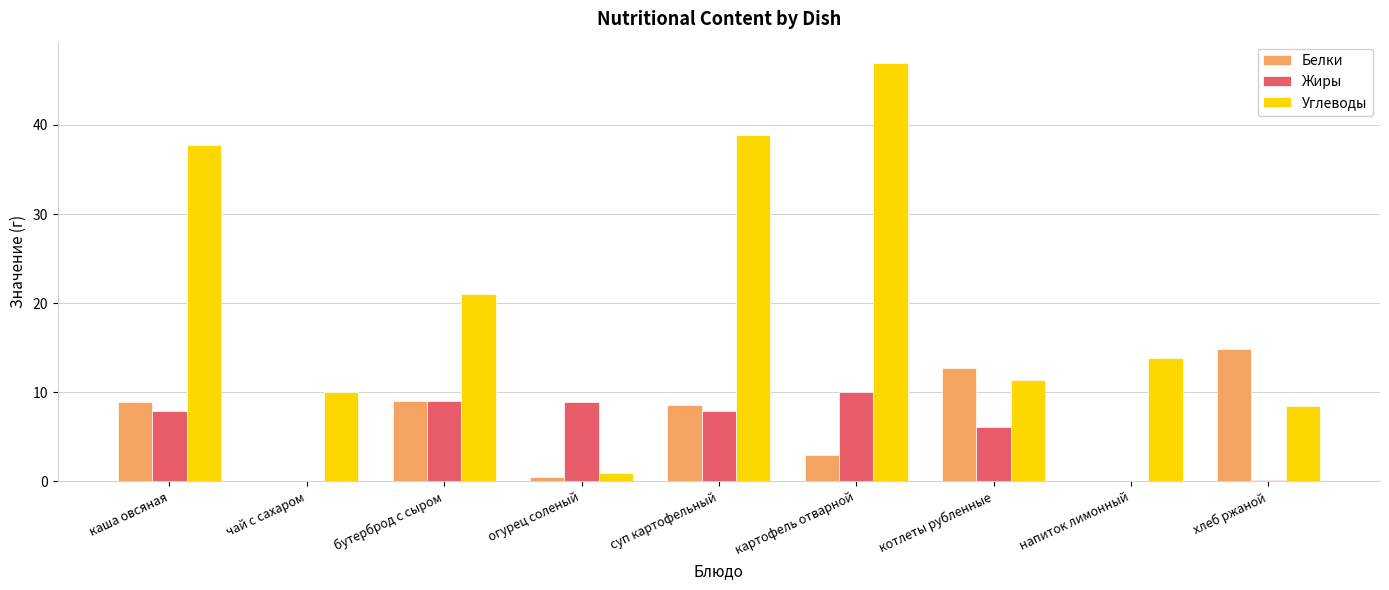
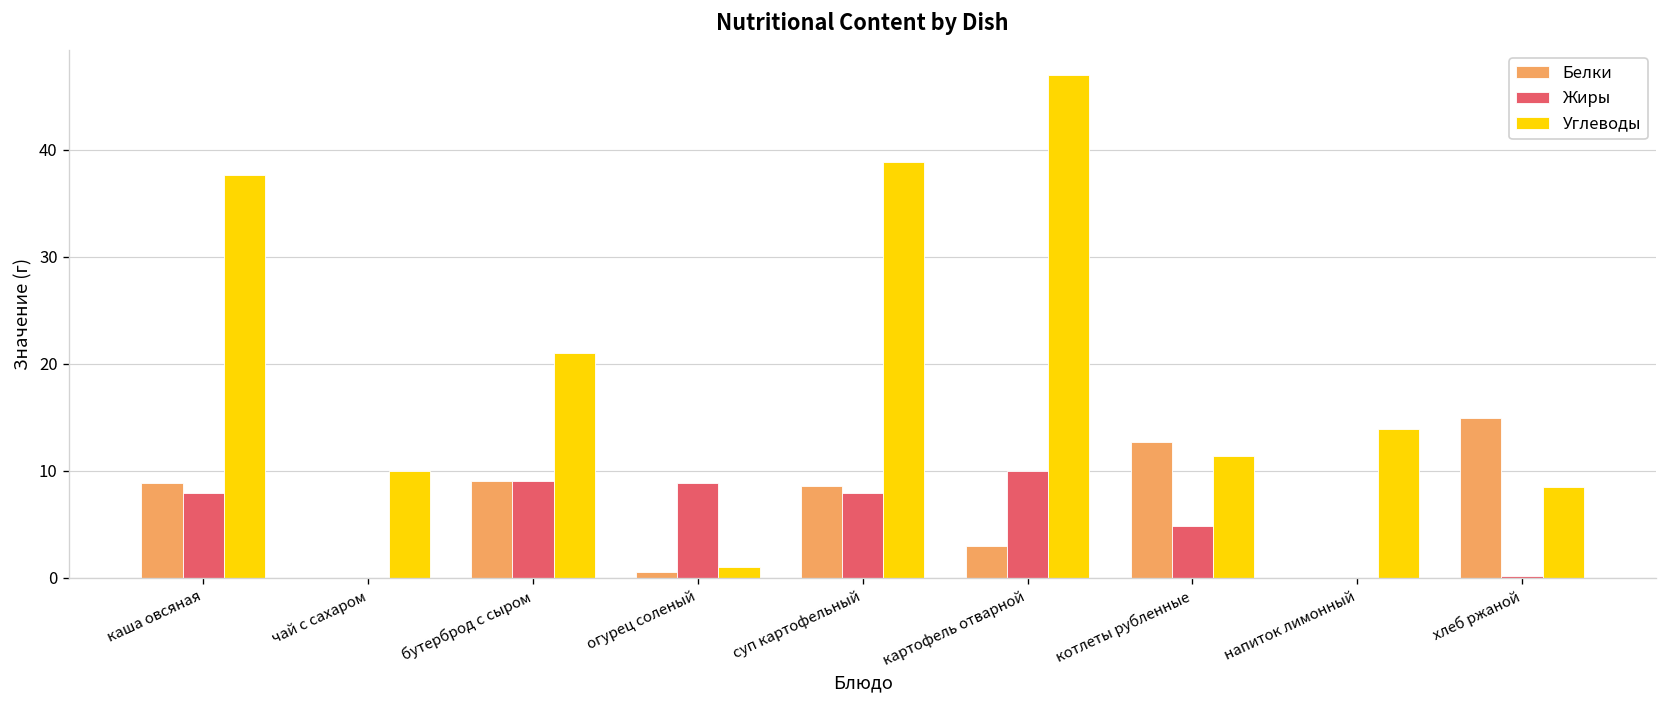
Жиры, котлеты рубленные: 6 -> 5
